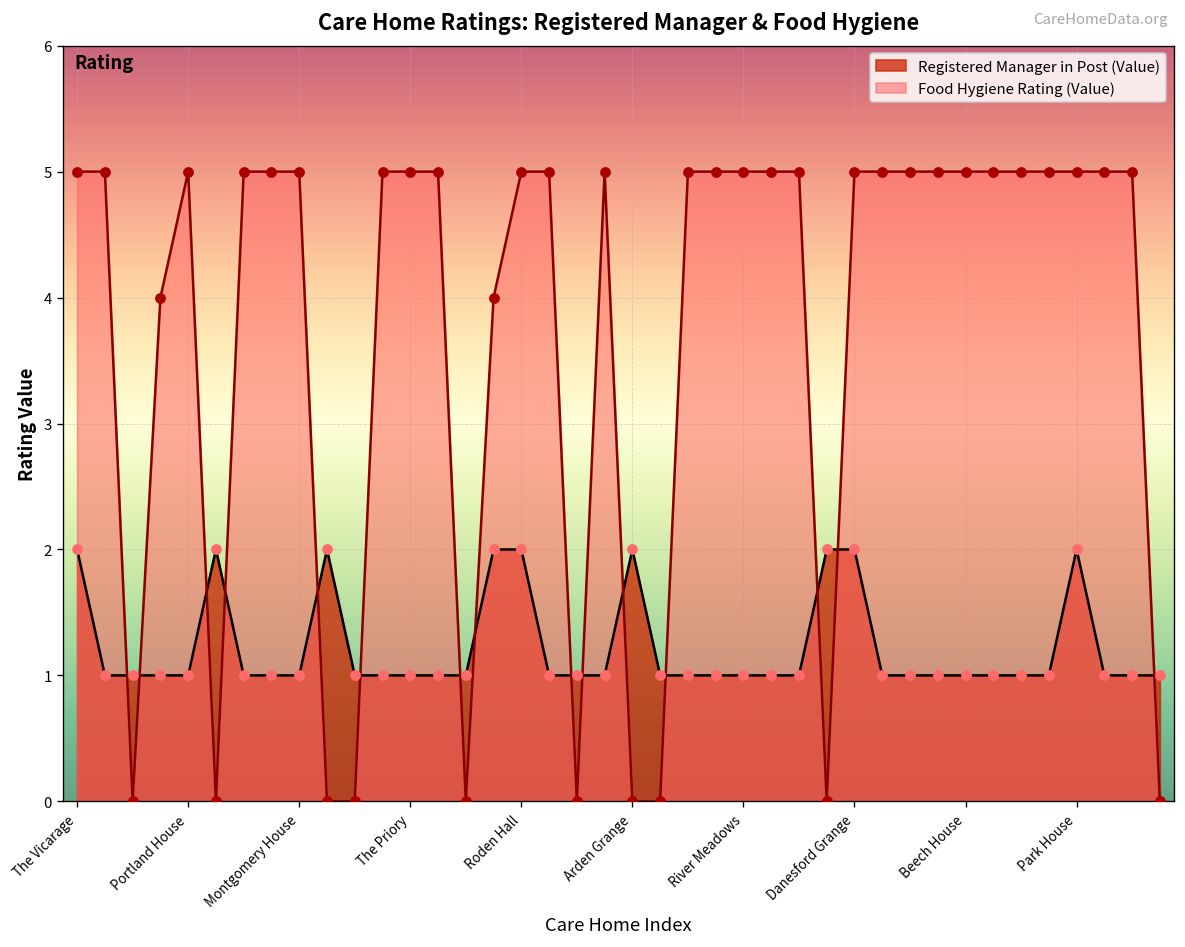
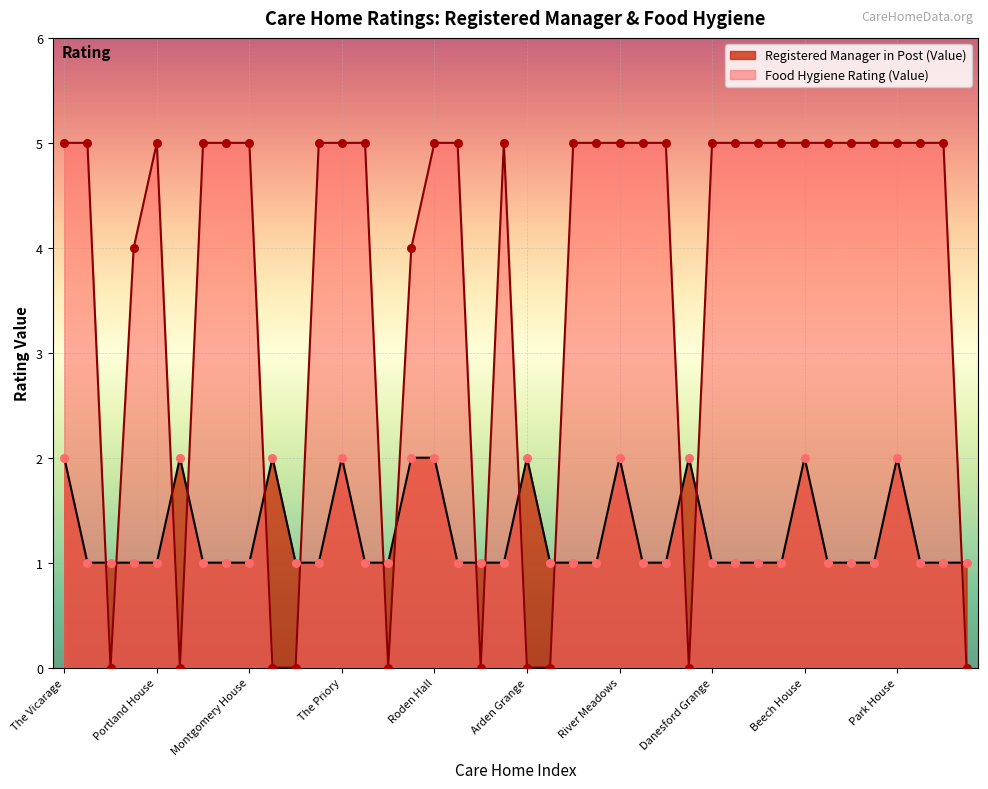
Registered Manager in Post (Value), The Priory: 1 -> 2
Registered Manager in Post (Value), River Meadows: 1 -> 2
Registered Manager in Post (Value), Danesford Grange: 2 -> 1
Registered Manager in Post (Value), Beech House: 1 -> 2
